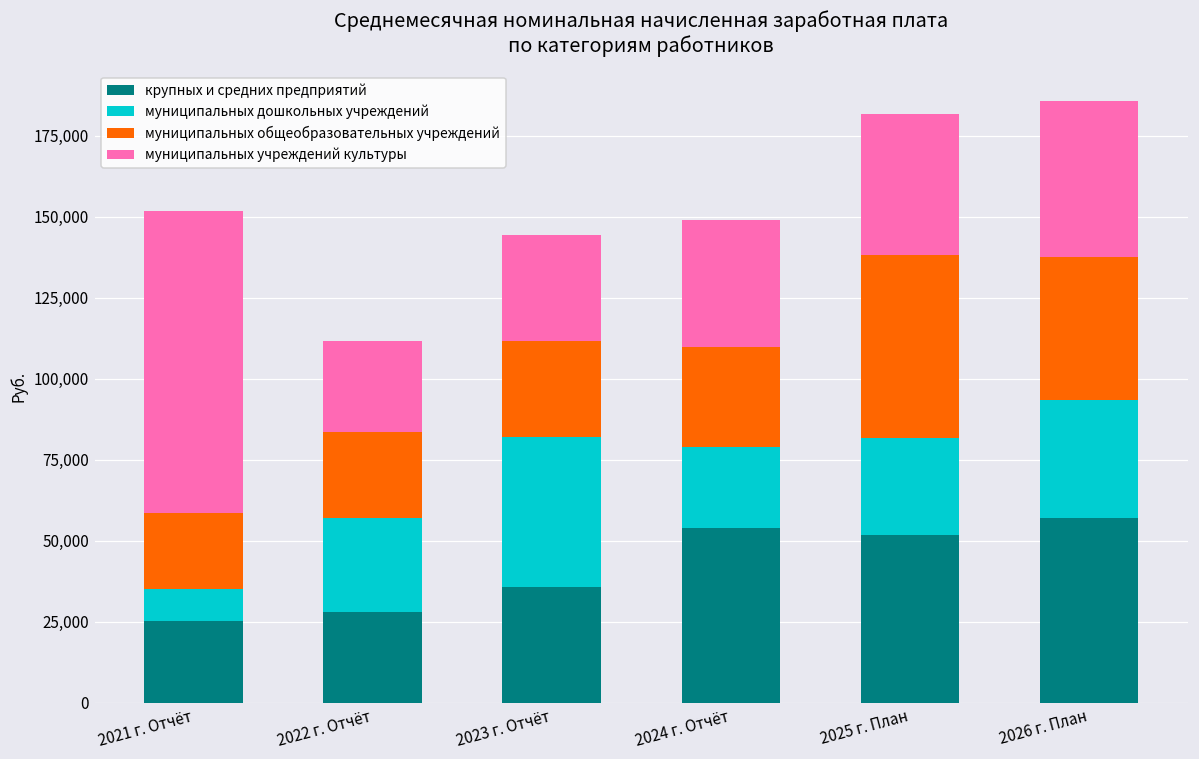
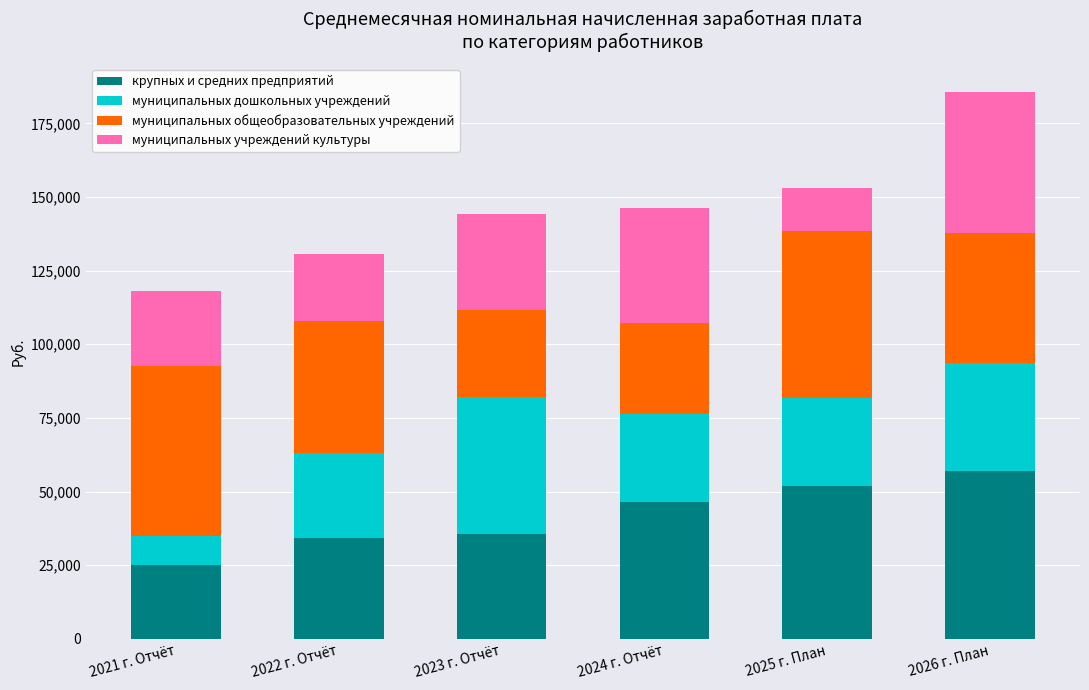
муниципальных общеобразовательных учреждений, 2021 г. Отчёт: 23,000 -> 58,000
муниципальных учреждений культуры, 2021 г. Отчёт: 93,000 -> 25,000
крупных и средних предприятий, 2022 г. Отчёт: 28,000 -> 34,000
муниципальных общеобразовательных учреждений, 2022 г. Отчёт: 27,000 -> 45,000
муниципальных учреждений культуры, 2022 г. Отчёт: 28,000 -> 23,000
крупных и средних предприятий, 2024 г. Отчёт: 54,000 -> 47,000
муниципальных дошкольных учреждений, 2024 г. Отчёт: 25,000 -> 30,000
муниципальных учреждений культуры, 2025 г. План: 43,000 -> 15,000
